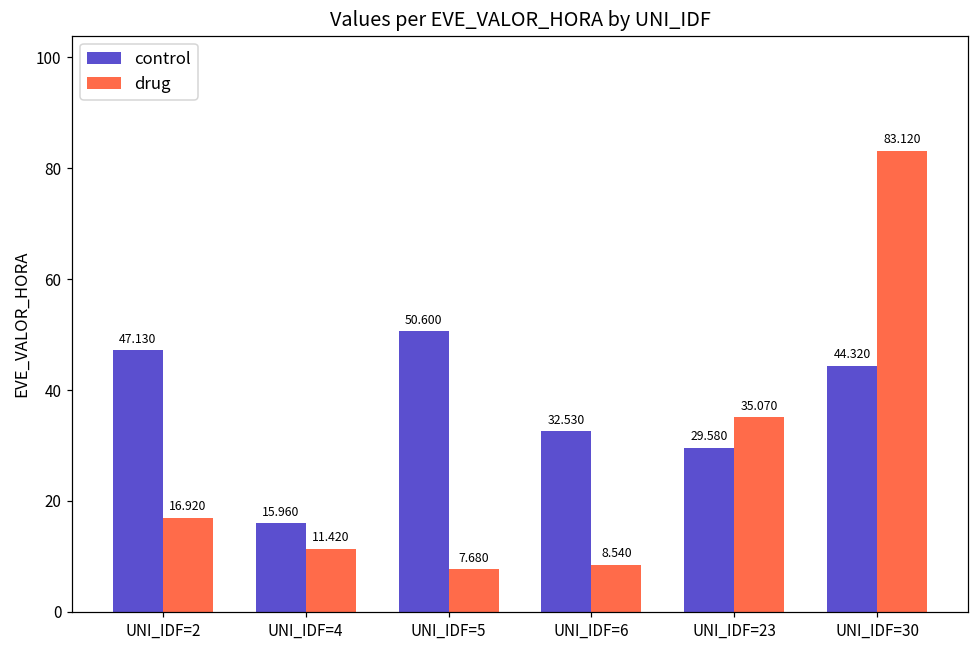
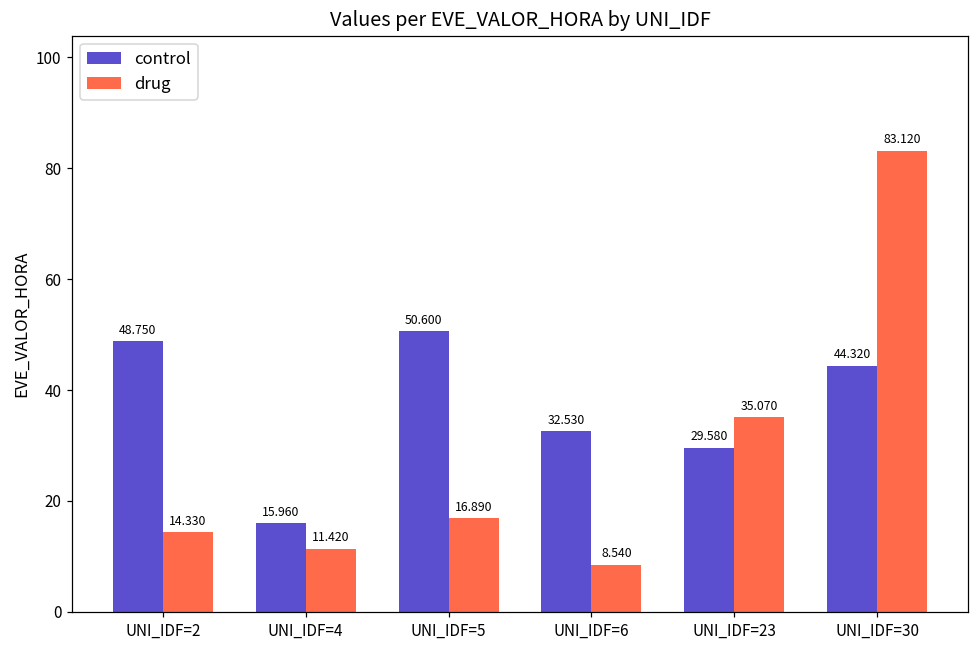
control, UNI_IDF=2: 47.130 -> 48.750
drug, UNI_IDF=2: 16.920 -> 14.330
drug, UNI_IDF=5: 7.680 -> 16.890
